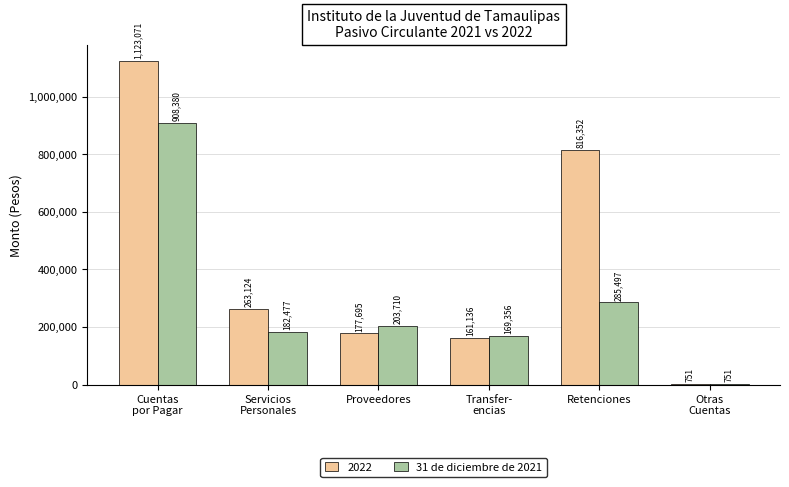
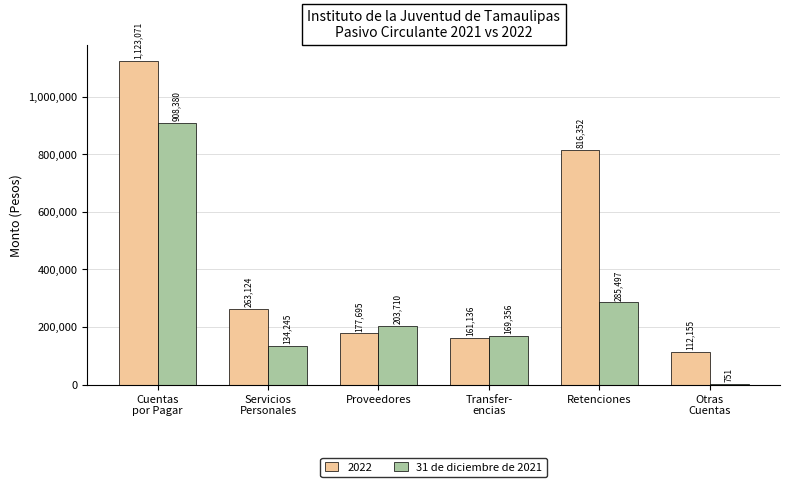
31 de diciembre de 2021, Servicios Personales: 182,477 -> 134,245
2022, Otras Cuentas: 751 -> 112,155
